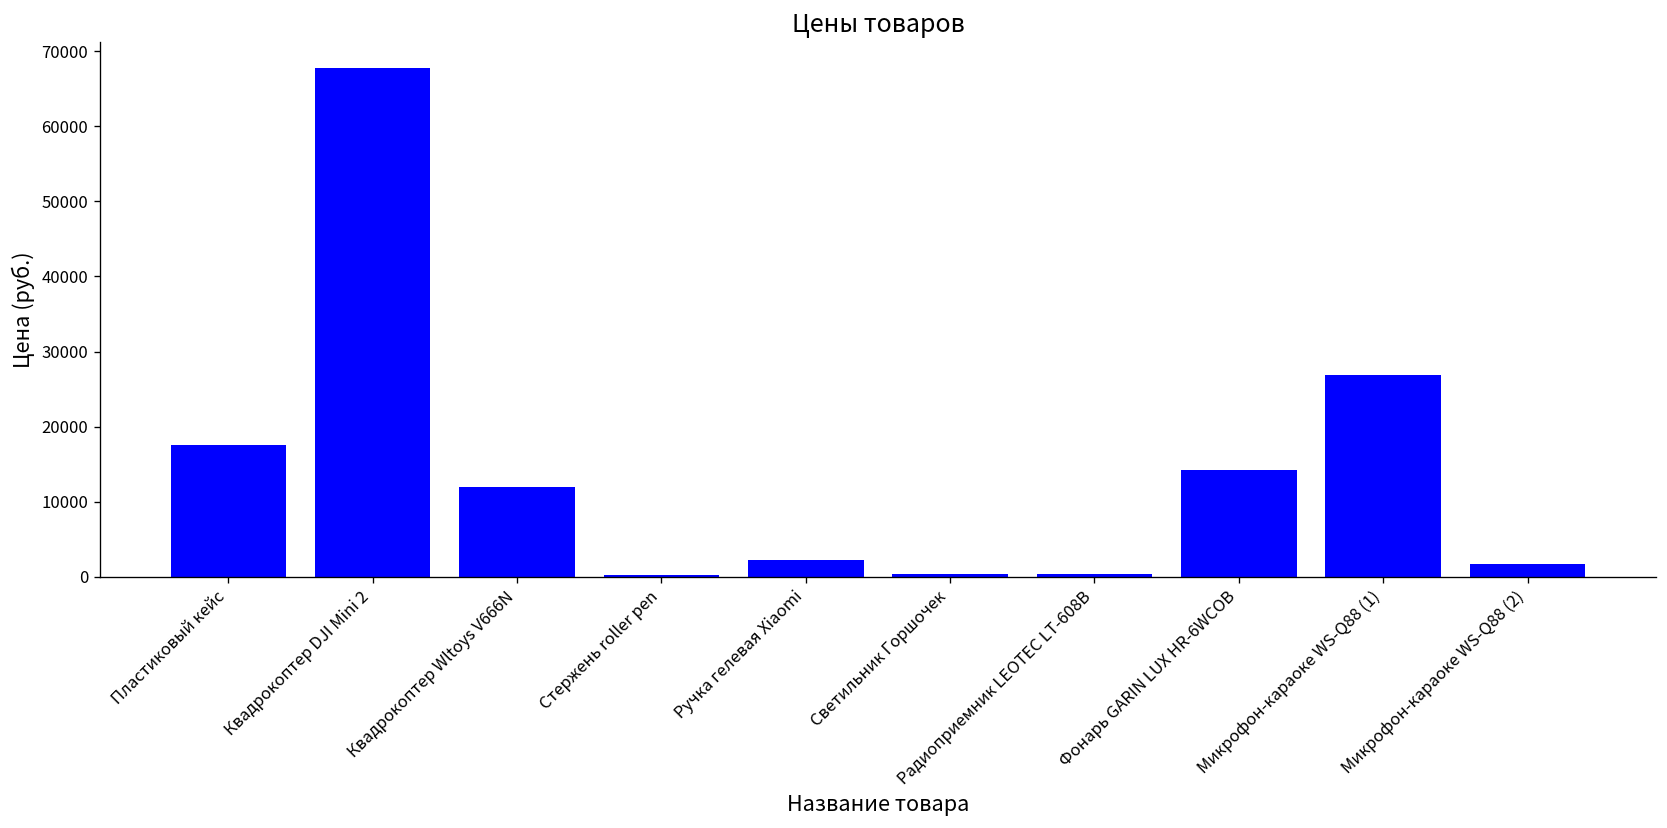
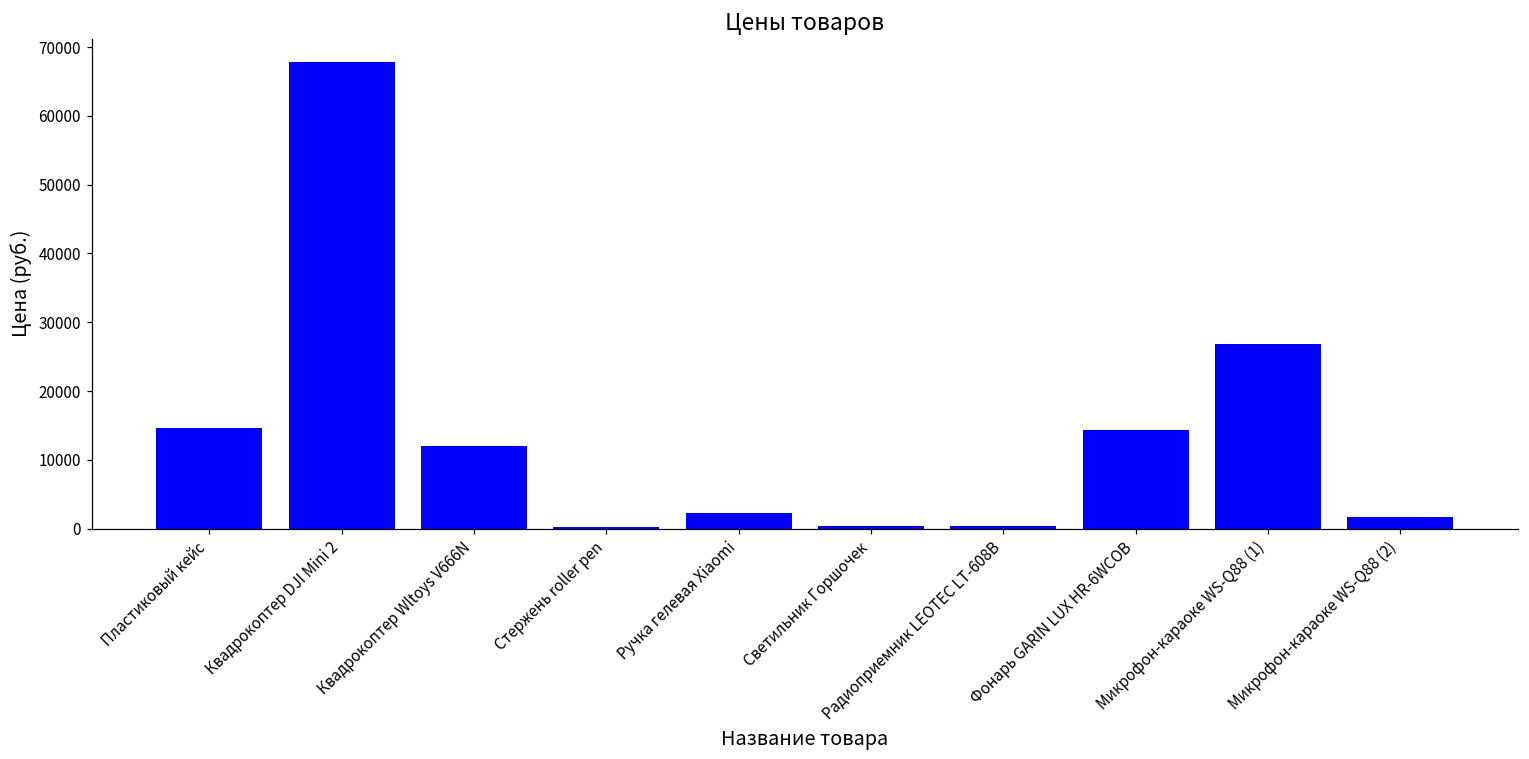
Пластиковый кейс: 18000 -> 15000
